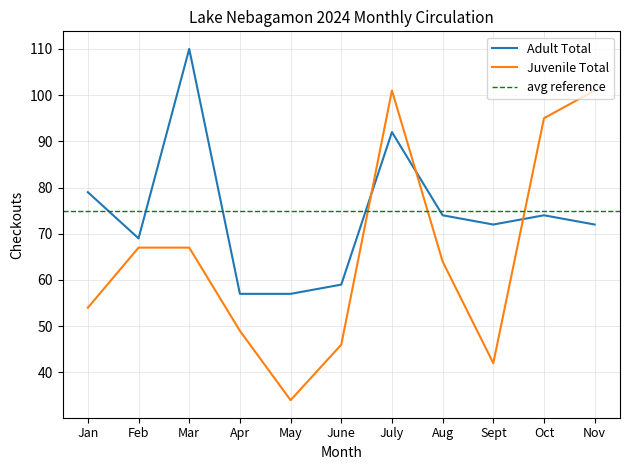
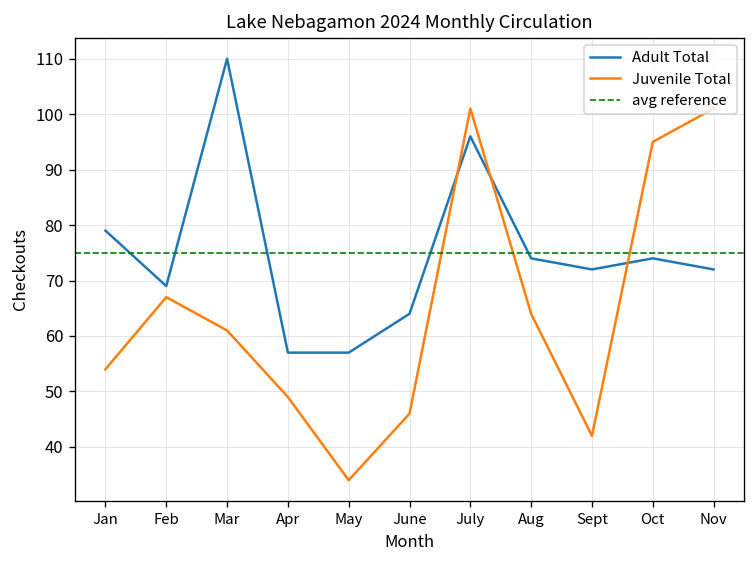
Juvenile Total, Mar: 67 -> 61
Adult Total, June: 59 -> 64
Adult Total, July: 92 -> 96
